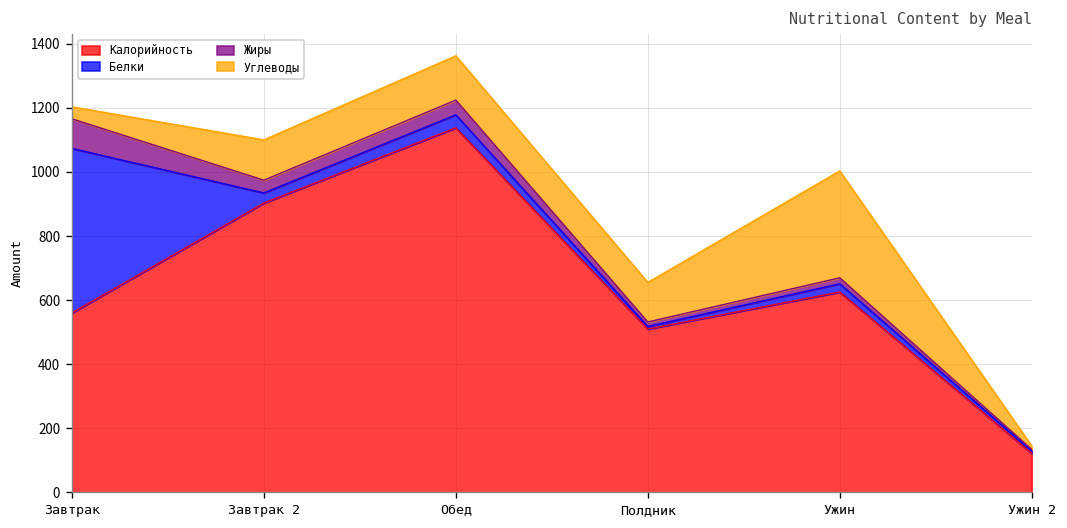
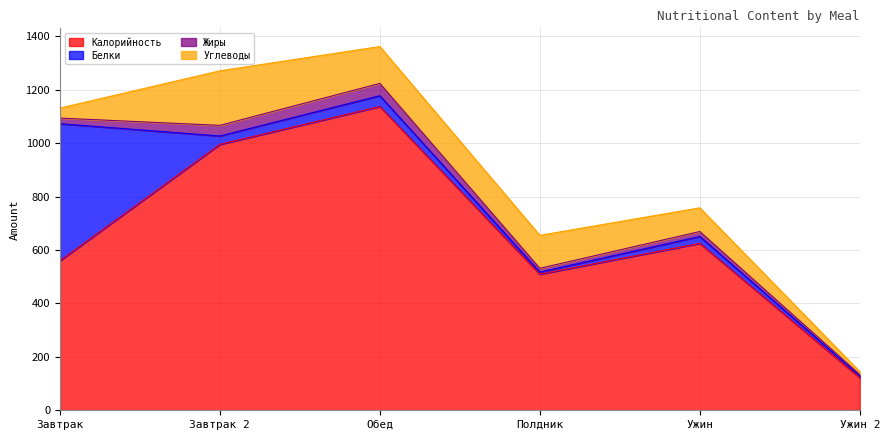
Жиры, Завтрак: 90 -> 20
Калорийность, Завтрак 2: 900 -> 1000
Углеводы, Завтрак 2: 130 -> 200
Углеводы, Ужин: 330 -> 90
